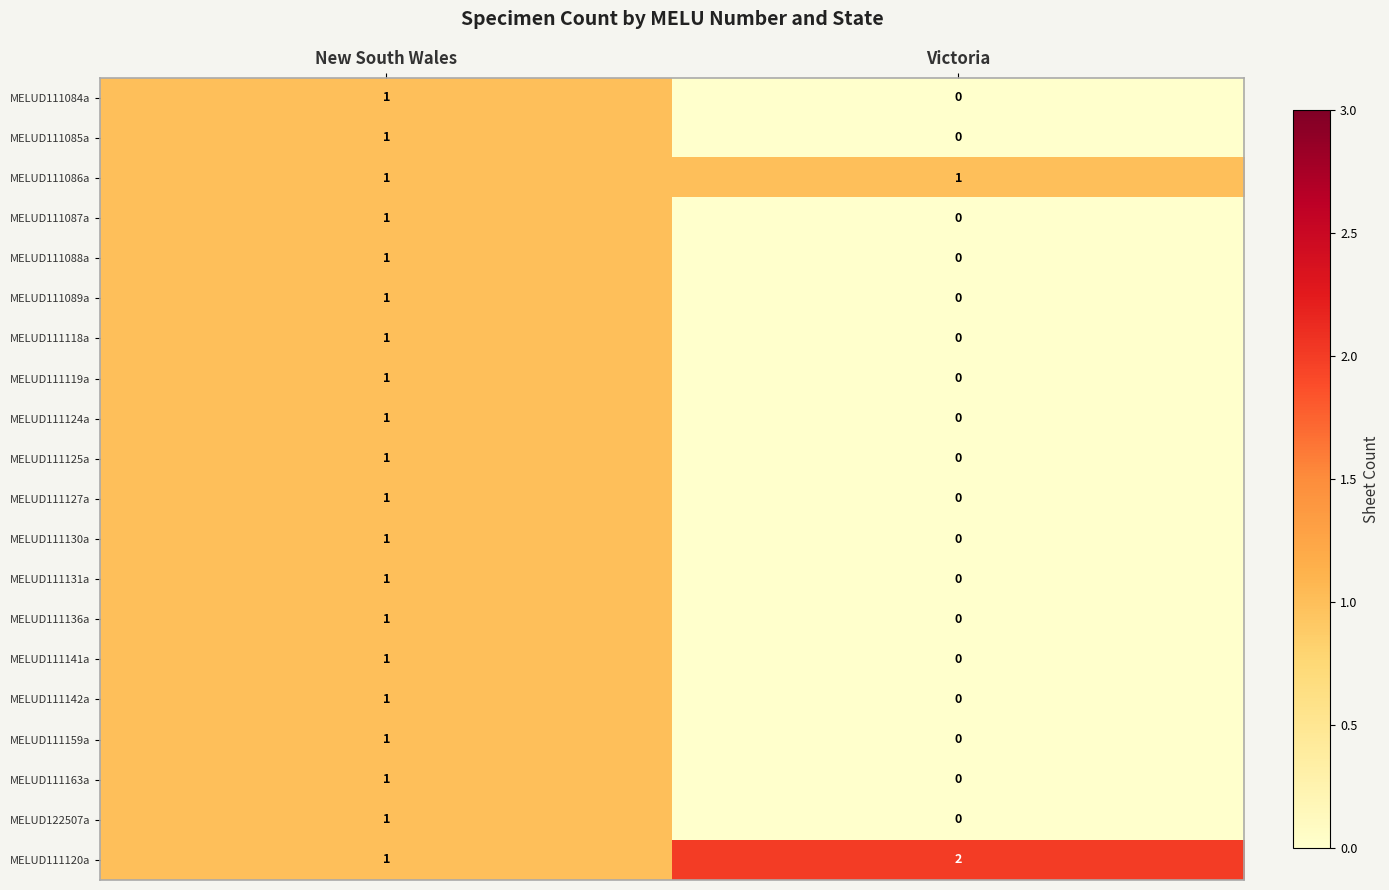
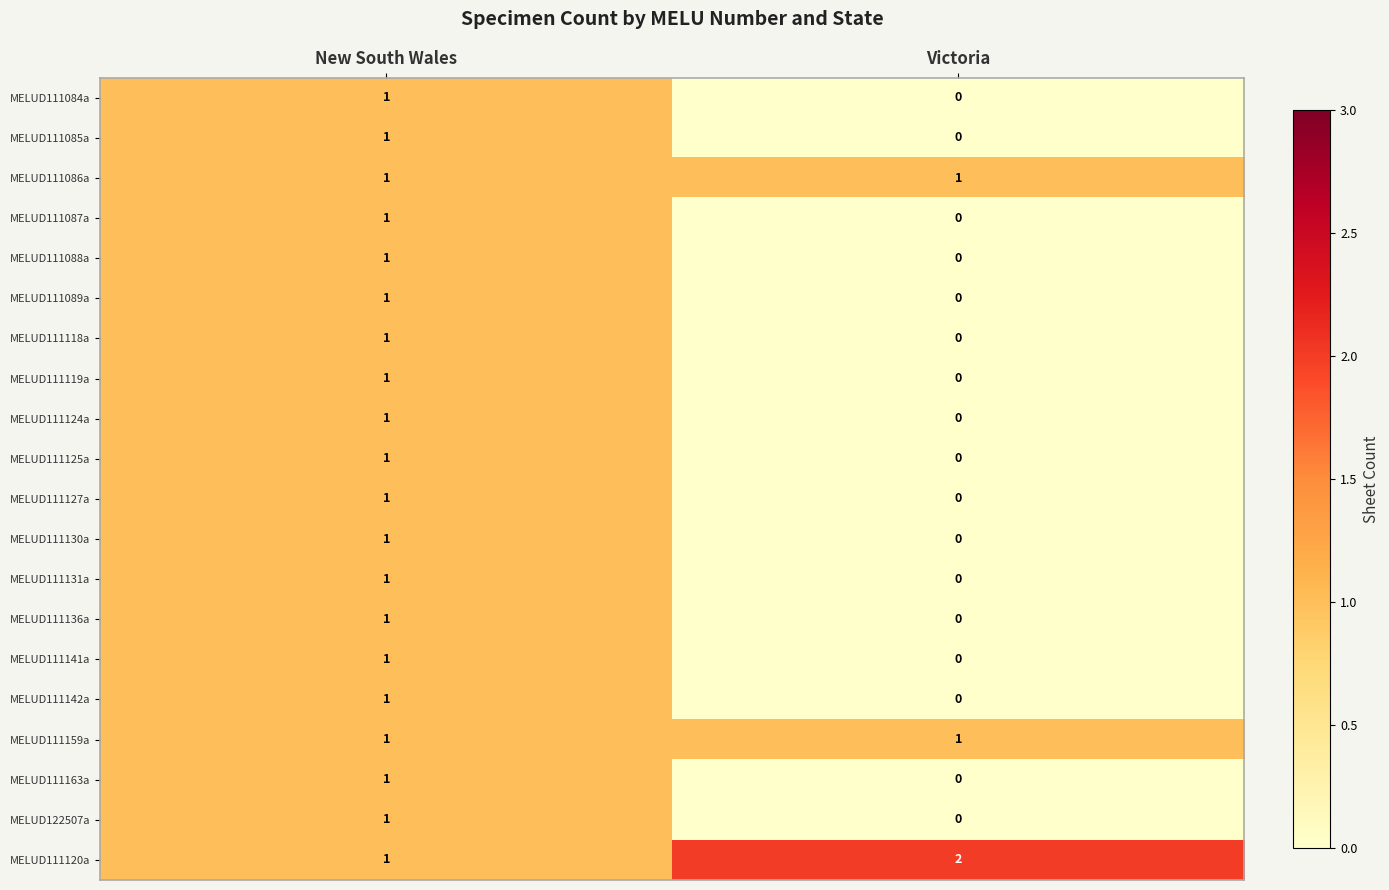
MELUD111159a, Victoria: 0 -> 1
